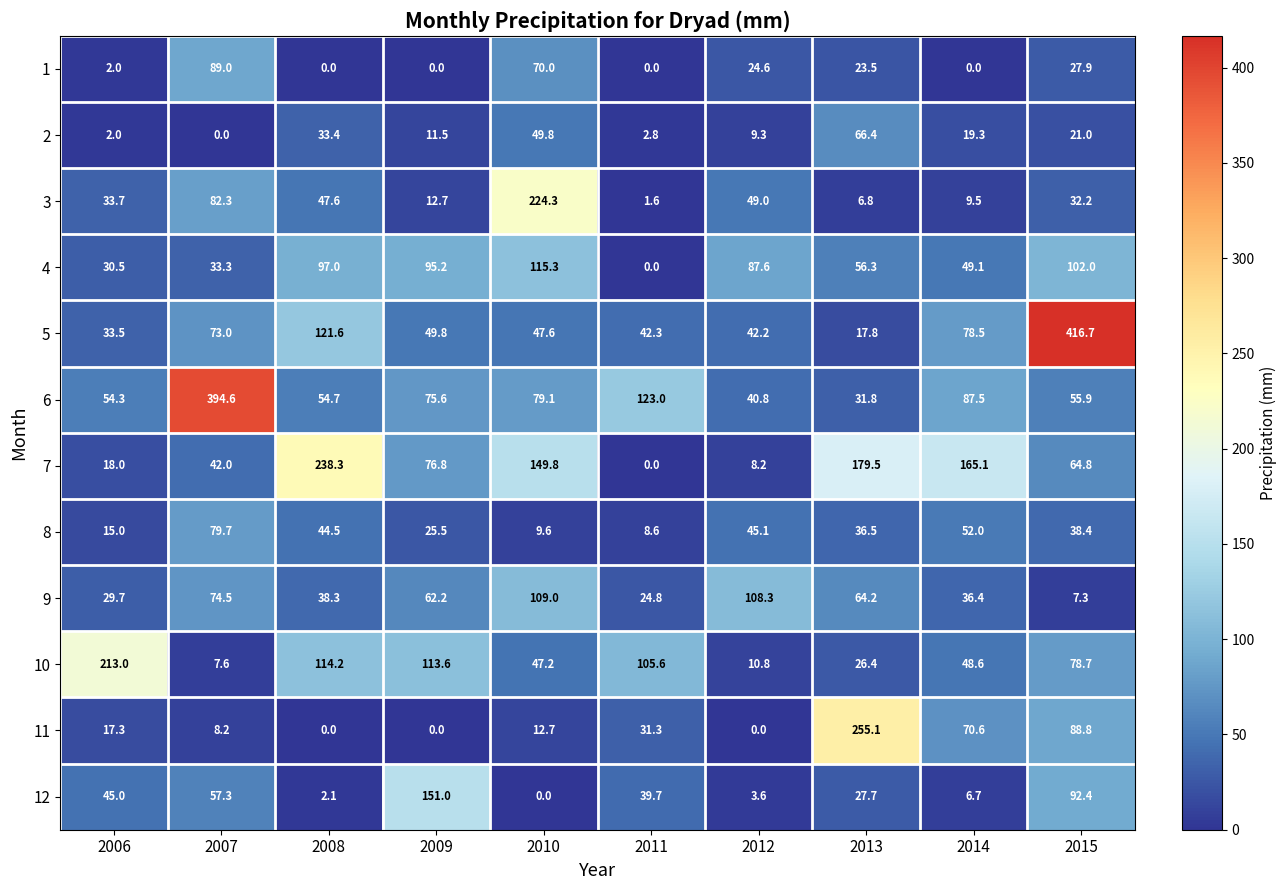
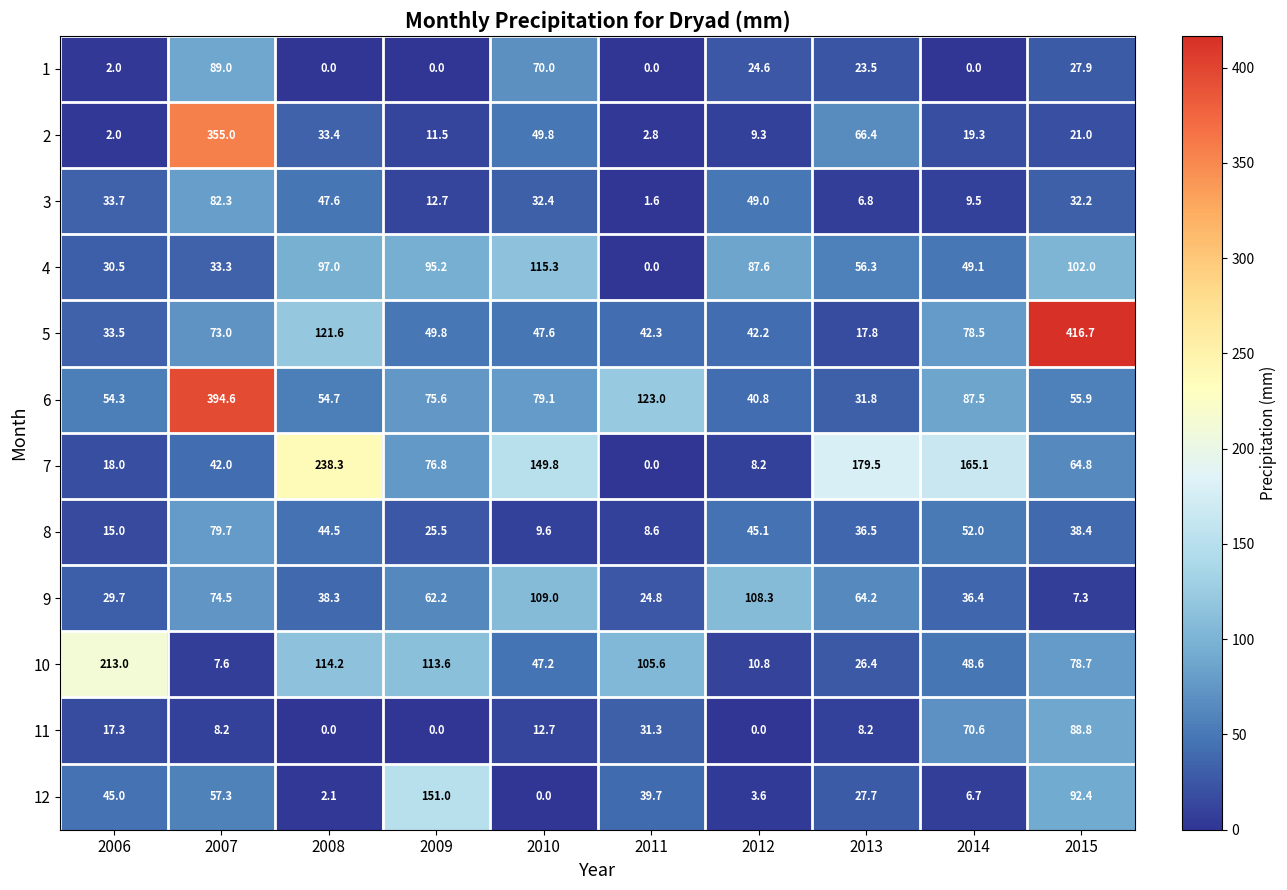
2, 2007: 0.0 -> 355.0
3, 2010: 224.3 -> 32.4
11, 2013: 255.1 -> 8.2
